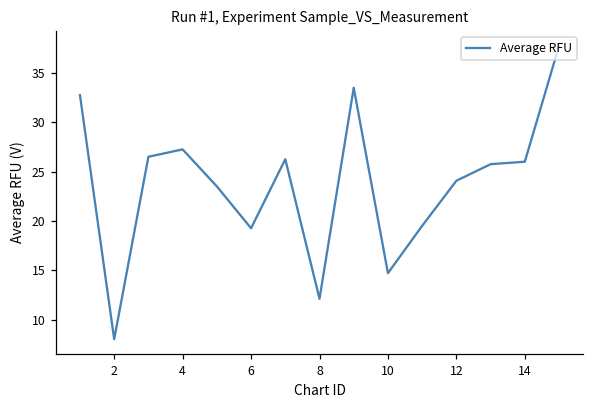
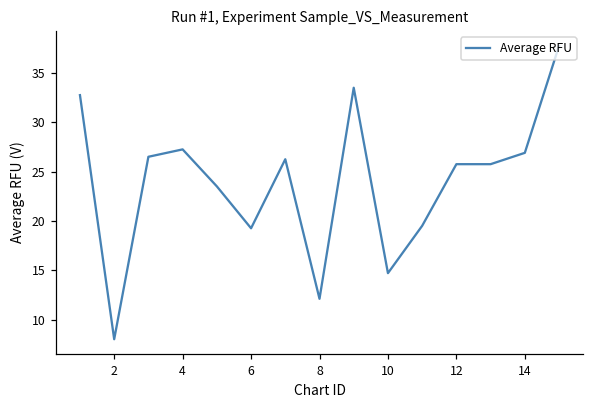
12: 24 -> 26
14: 26 -> 27
